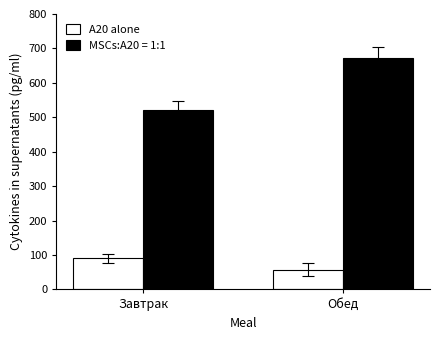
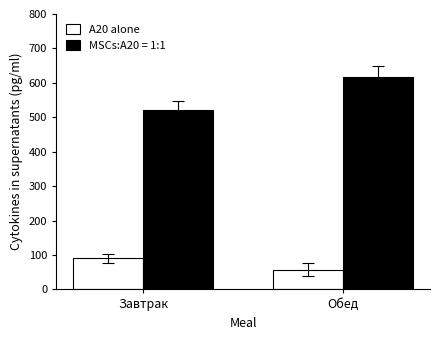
MSCs:A20 = 1:1, Обед: 670 -> 620
